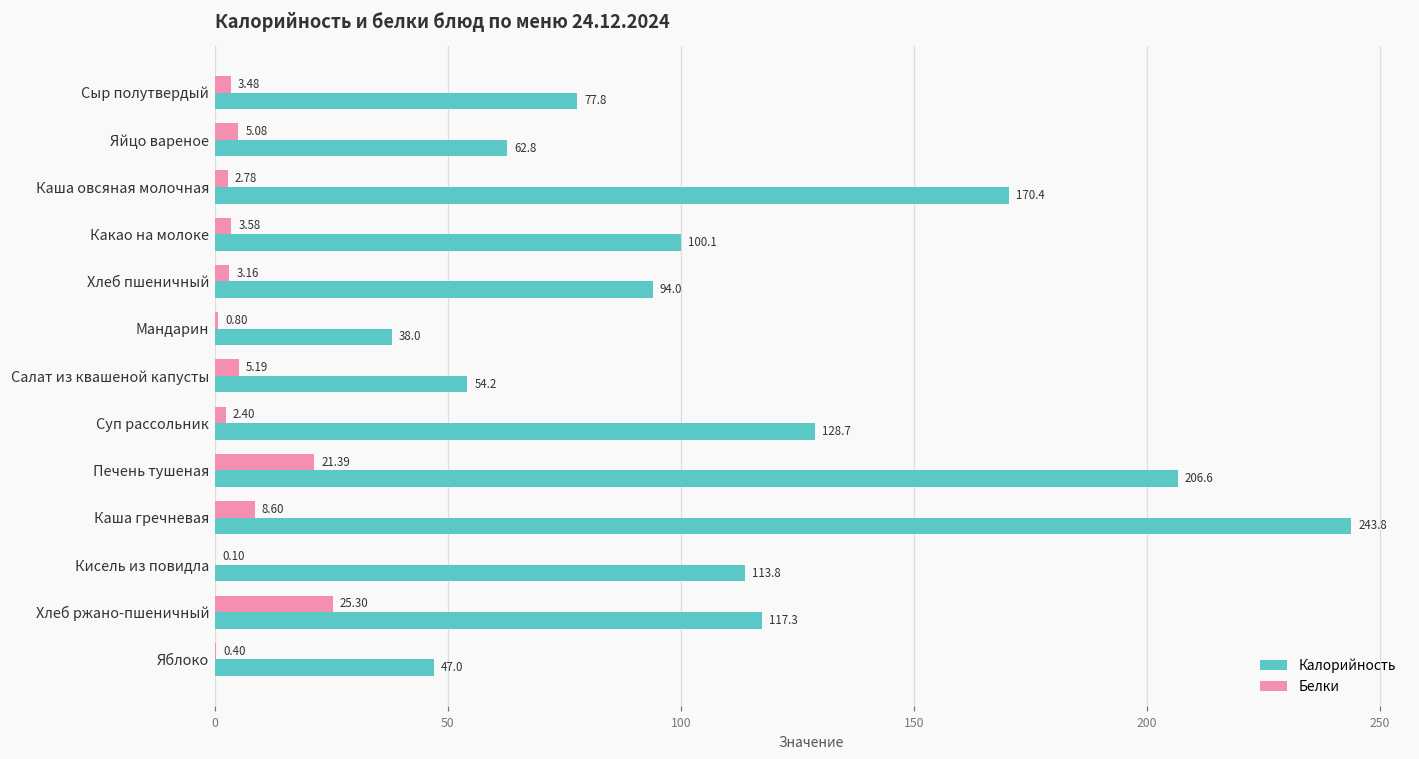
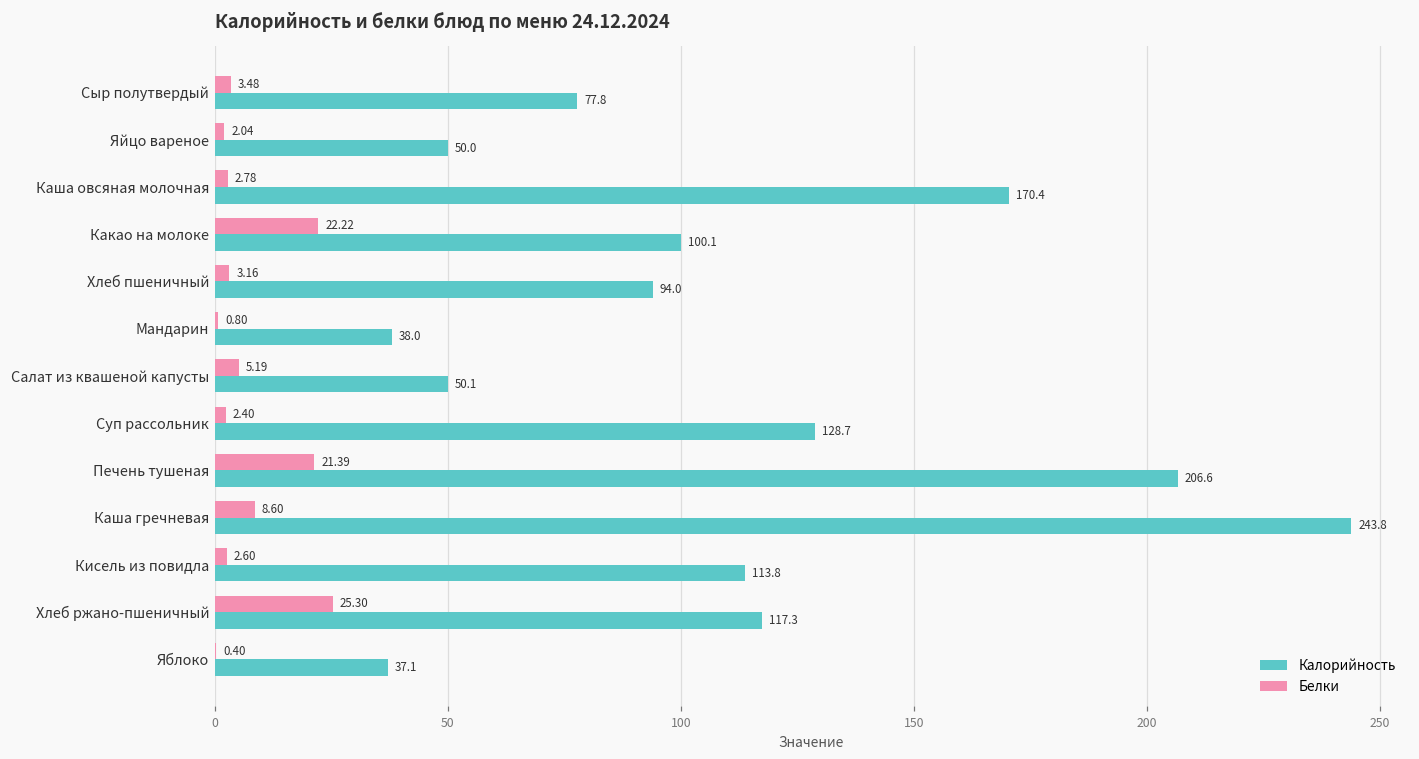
Белки, Яйцо вареное: 5.08 -> 2.04
Калорийность, Яйцо вареное: 62.8 -> 50.0
Белки, Какао на молоке: 3.58 -> 22.22
Калорийность, Салат из квашеной капусты: 54.2 -> 50.1
Белки, Кисель из повидла: 0.10 -> 2.60
Калорийность, Яблоко: 47.0 -> 37.1
